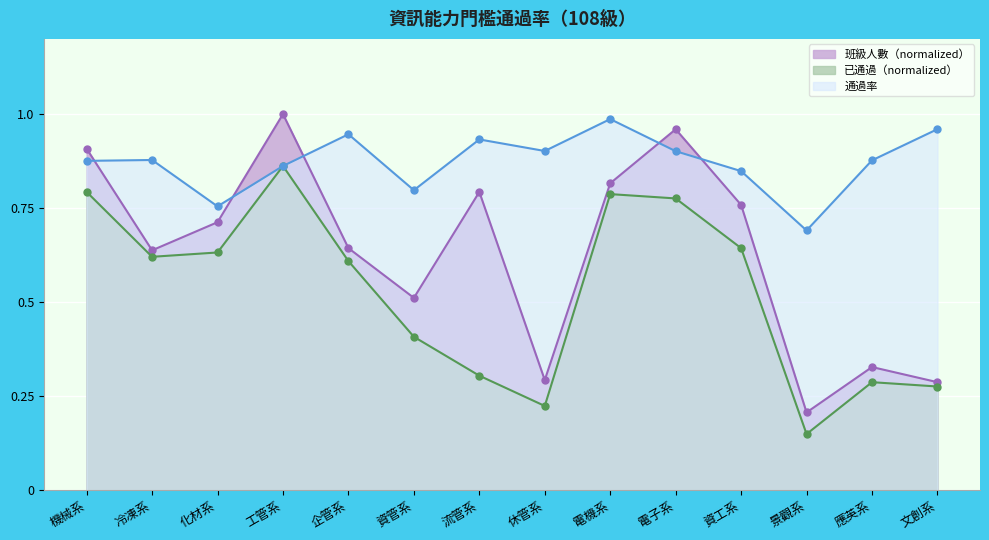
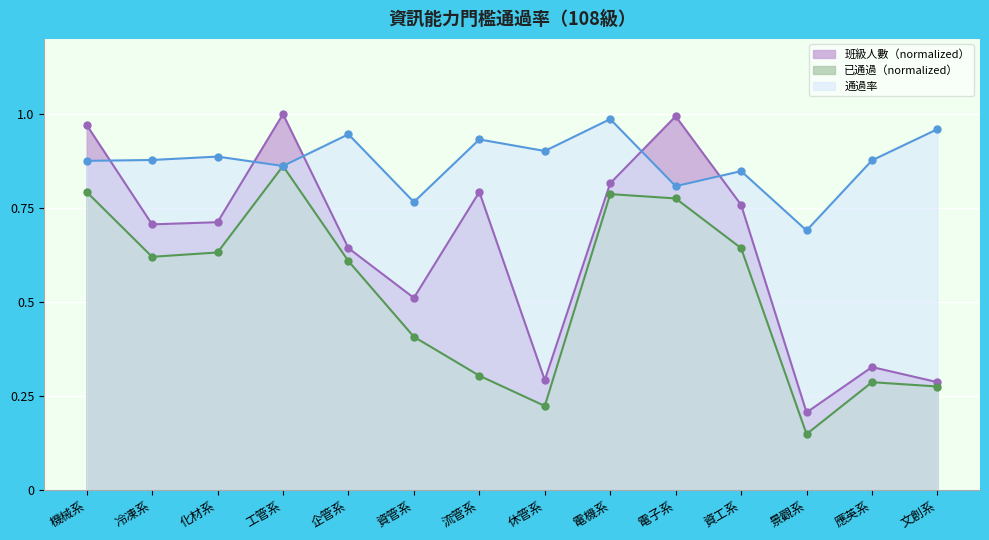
班級人數（normalized）, 機械系: 0.91 -> 0.97
班級人數（normalized）, 冷凍系: 0.64 -> 0.71
通過率, 化材系: 0.75 -> 0.89
通過率, 資管系: 0.80 -> 0.77
班級人數（normalized）, 電子系: 0.96 -> 0.99
通過率, 電子系: 0.90 -> 0.81
